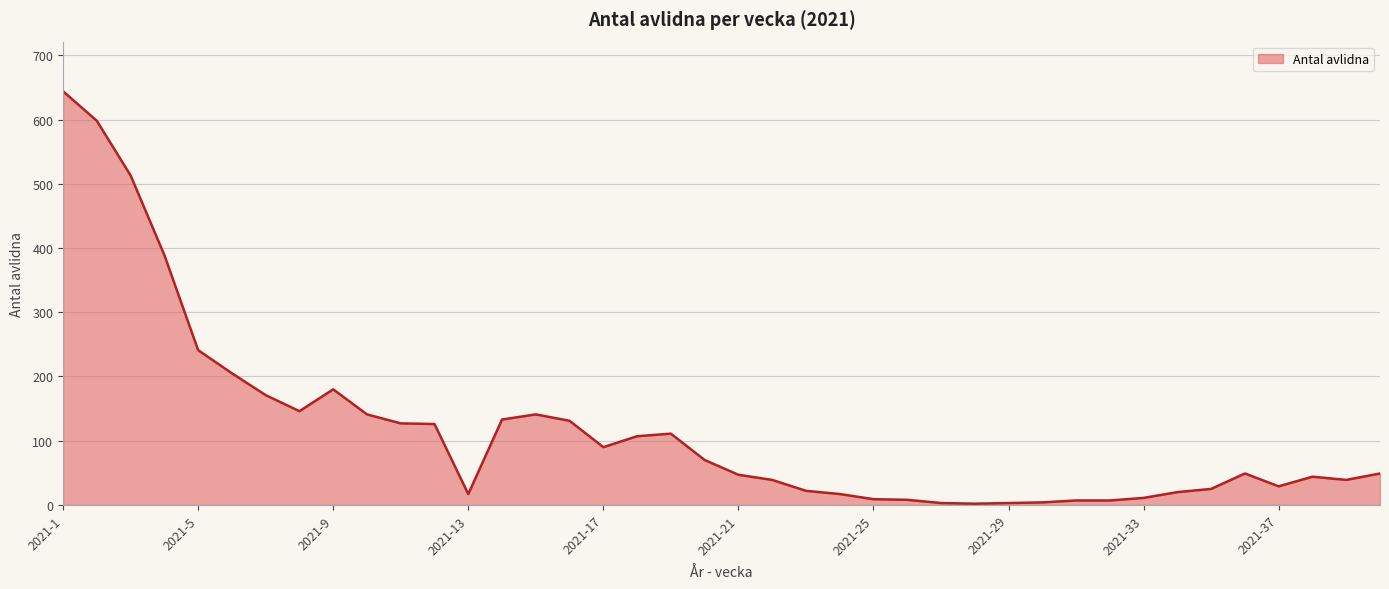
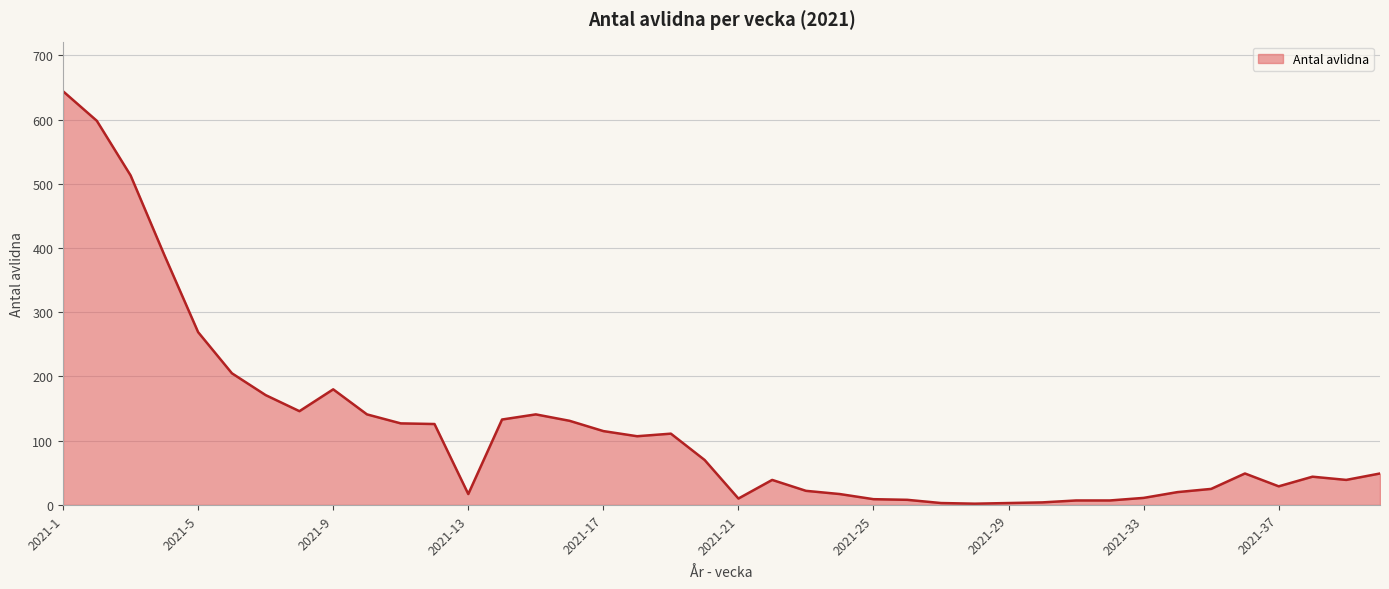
2021-5: 240 -> 270
2021-17: 90 -> 120
2021-21: 50 -> 10
